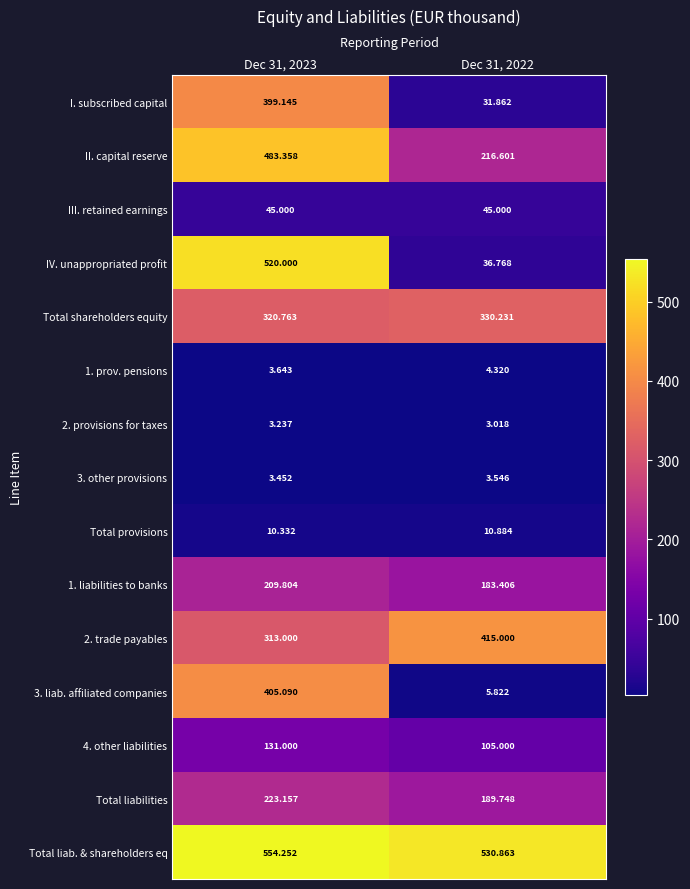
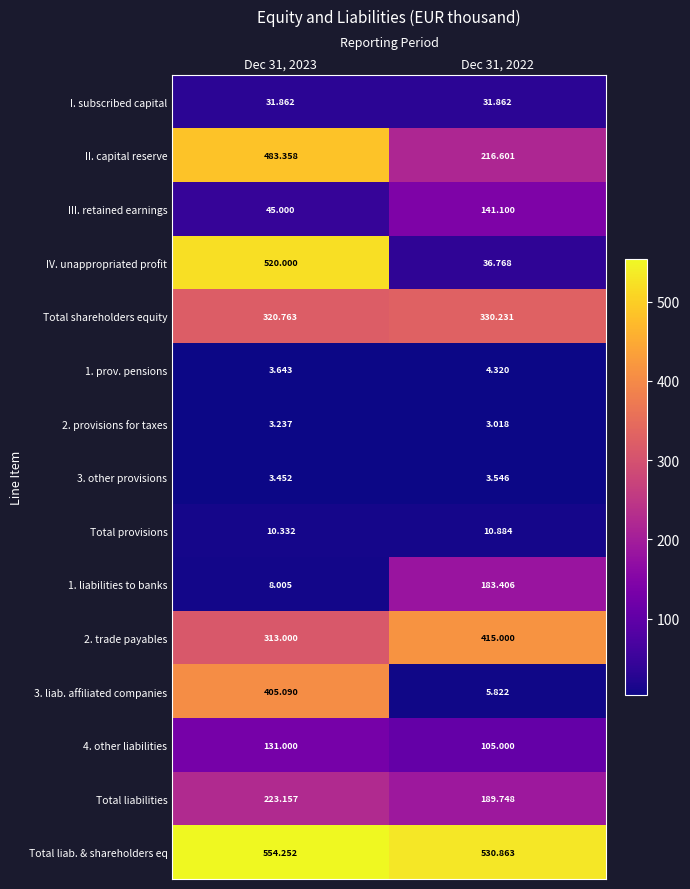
I. subscribed capital, Dec 31, 2023: 399.145 -> 31.862
III. retained earnings, Dec 31, 2022: 45.000 -> 141.100
1. liabilities to banks, Dec 31, 2023: 209.804 -> 8.005
